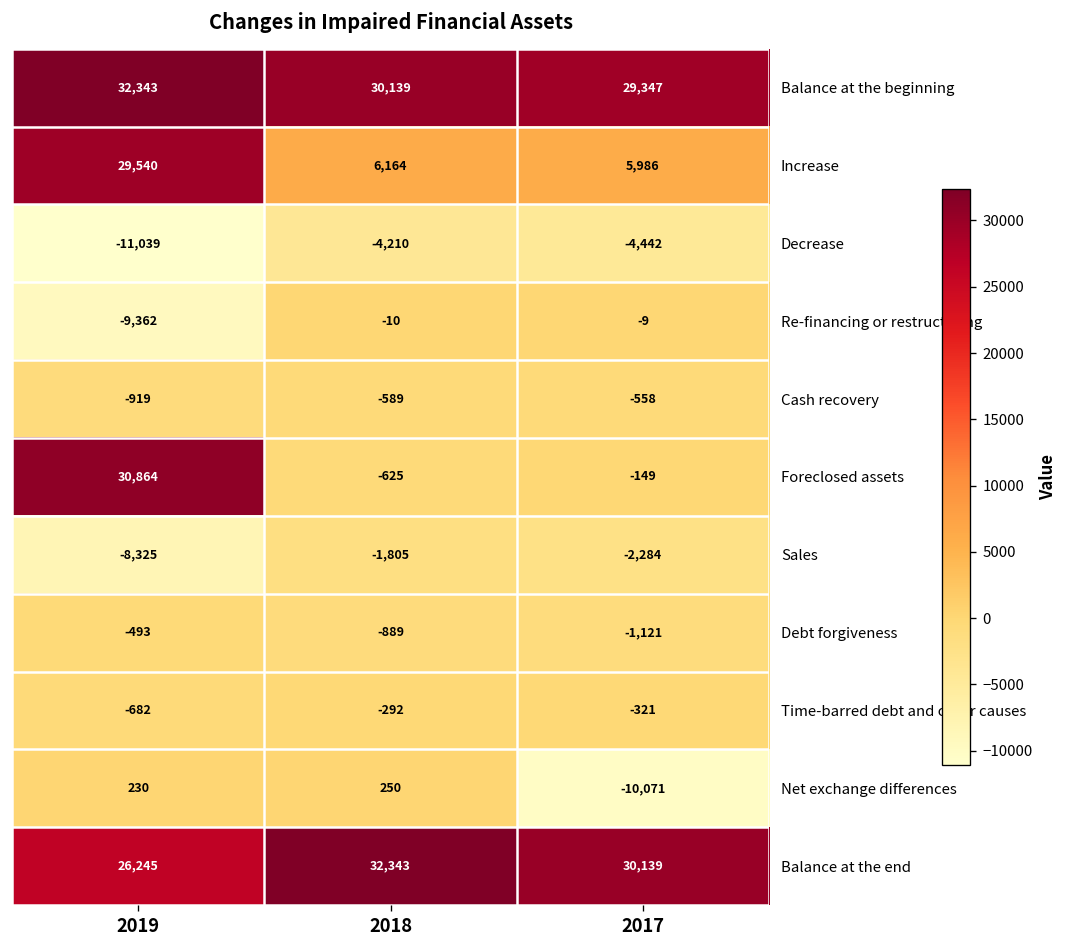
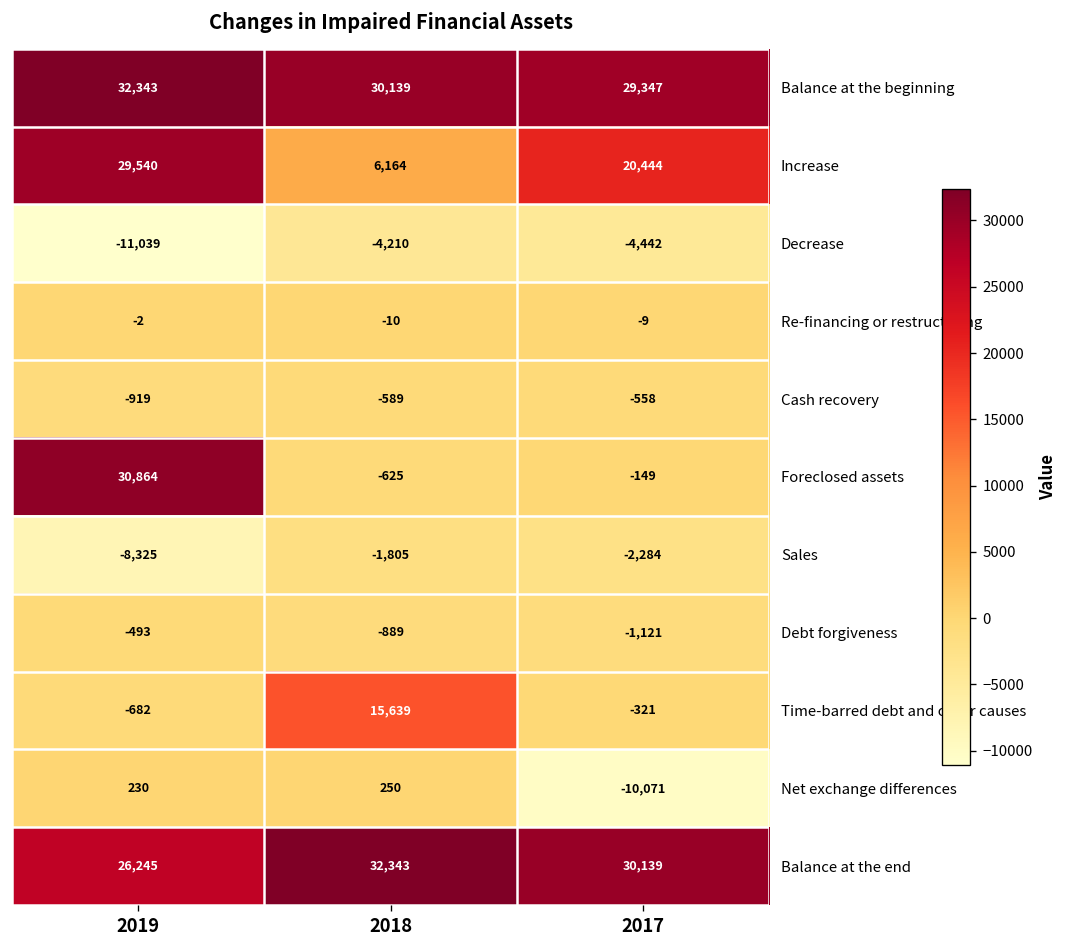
Increase, 2017: 5,986 -> 20,444
Re-financing or restructuring, 2019: -9,362 -> -2
Time-barred debt and other causes, 2018: -292 -> 15,639
